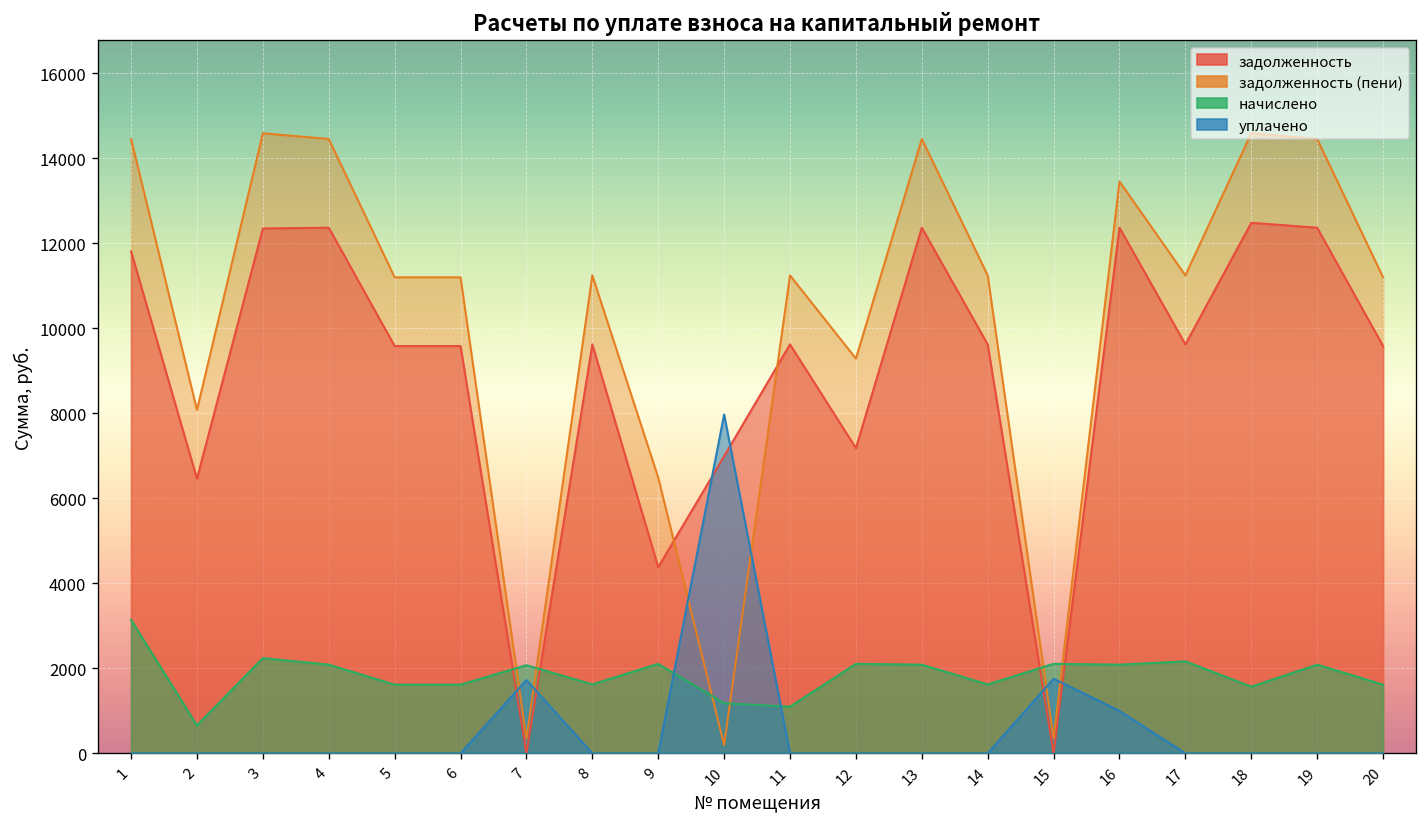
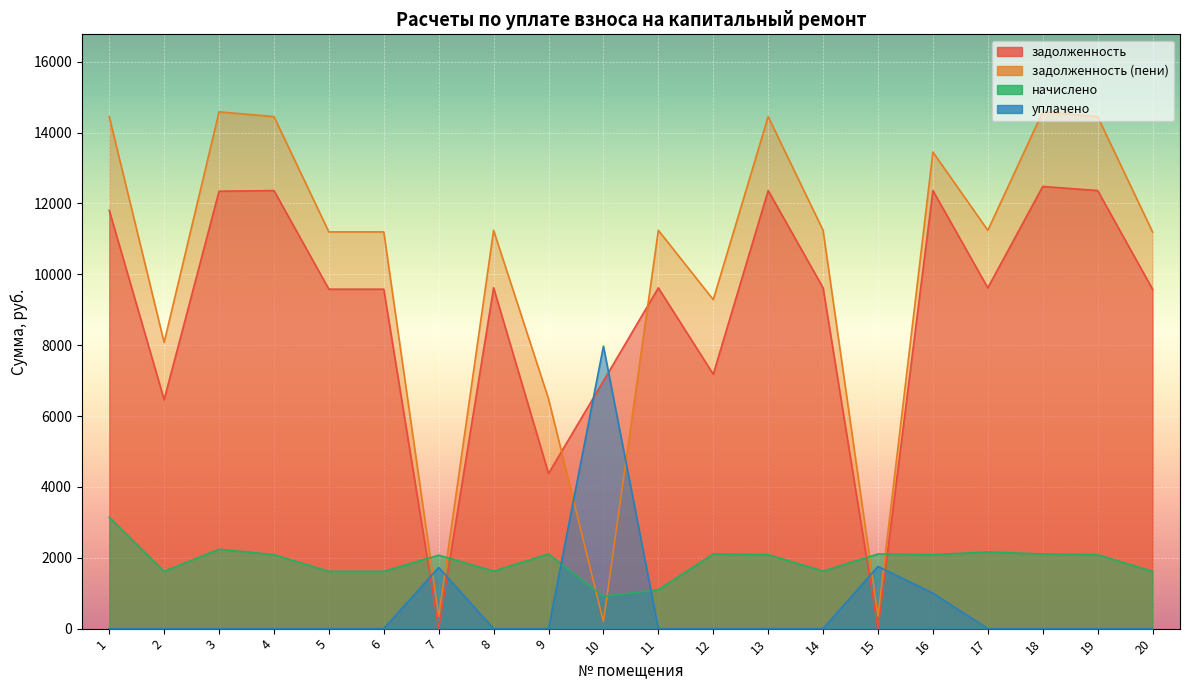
начислено, 2: 700 -> 1600
начислено, 10: 1200 -> 900
начислено, 18: 1600 -> 2100
